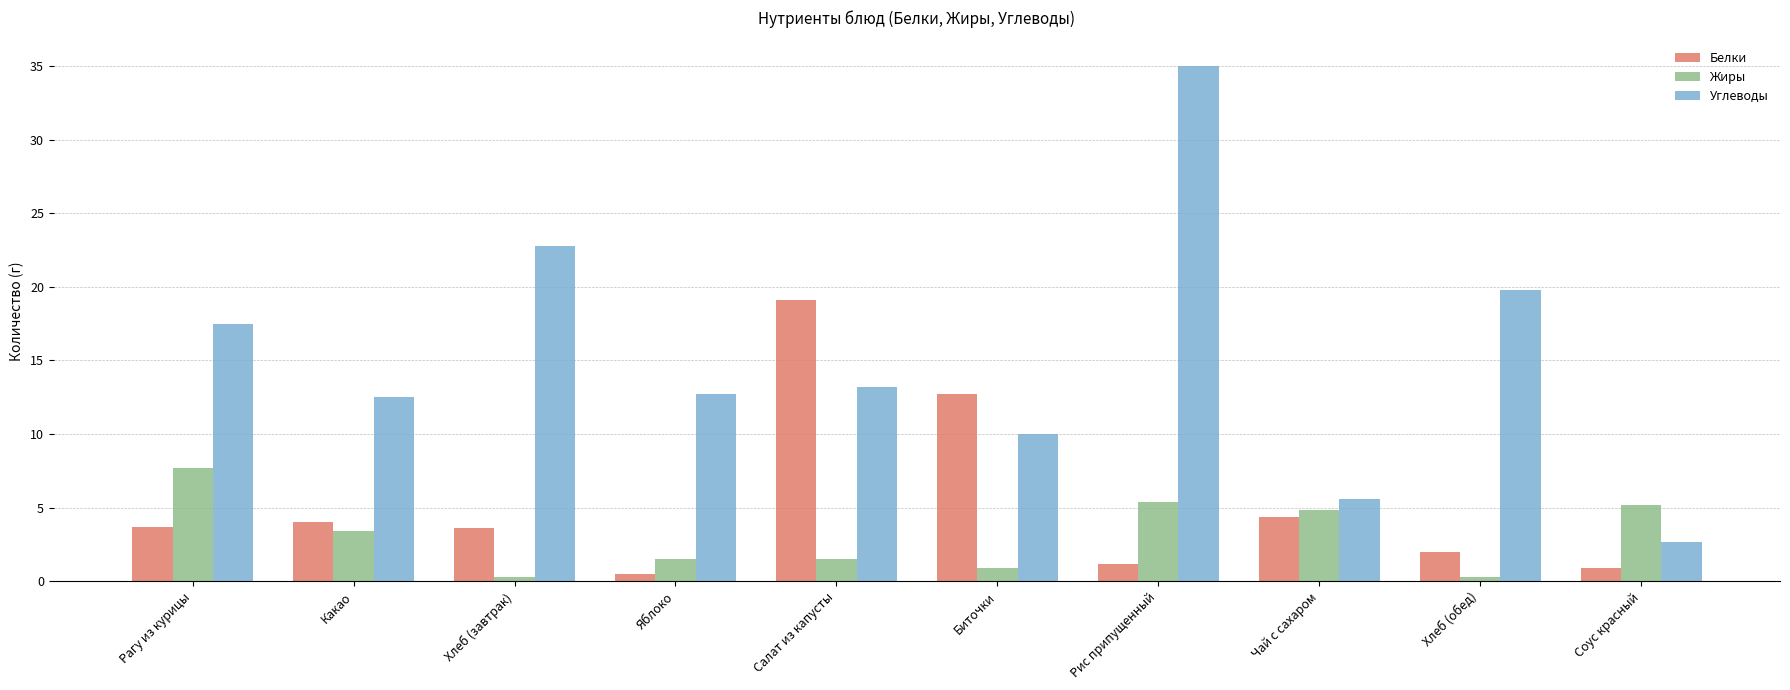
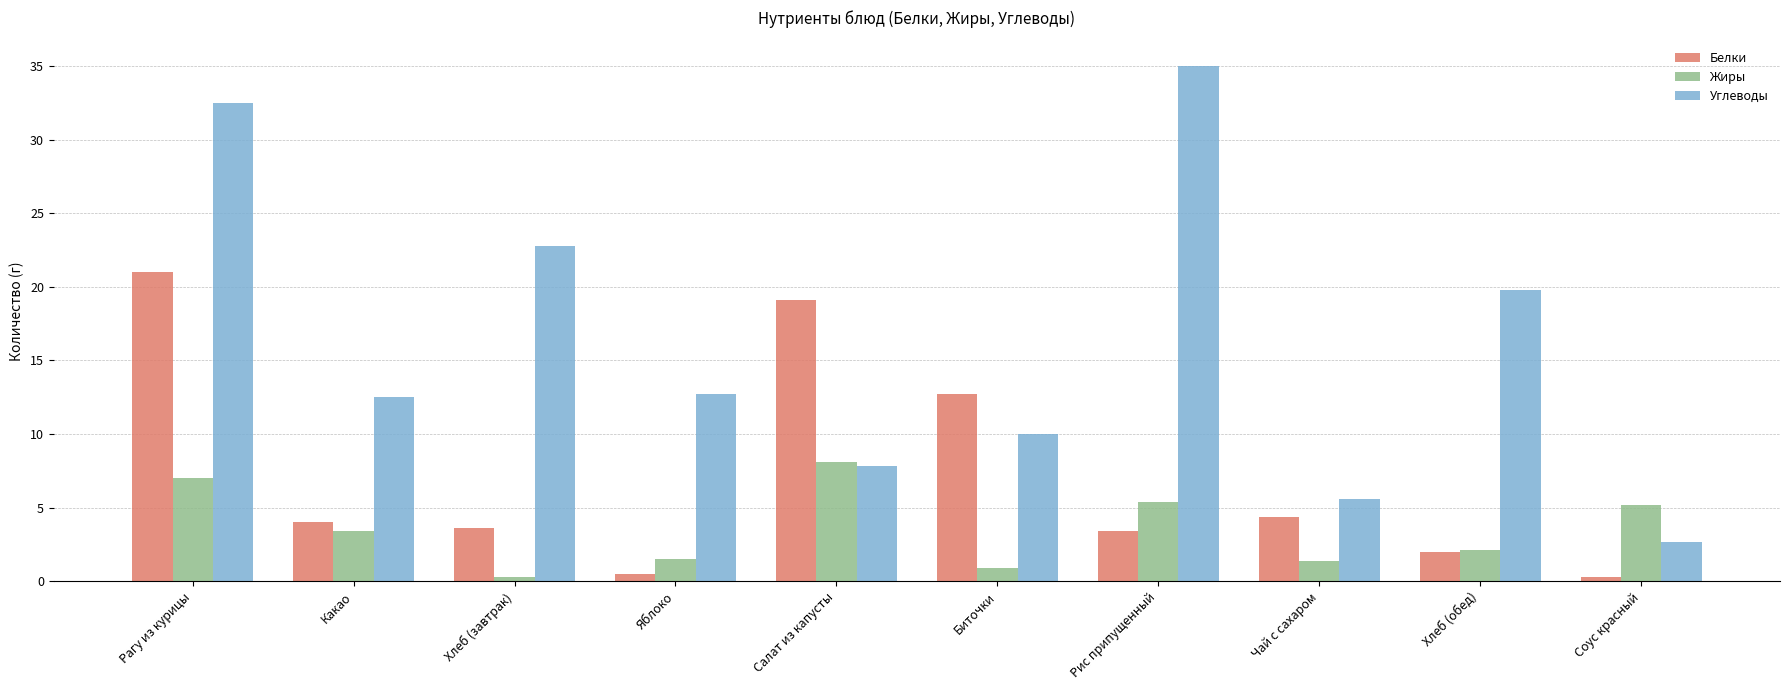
Белки, Рагу из курицы: 3.7 -> 21.0
Жиры, Рагу из курицы: 7.7 -> 7.0
Углеводы, Рагу из курицы: 17.5 -> 32.5
Жиры, Салат из капусты: 1.5 -> 8.1
Углеводы, Салат из капусты: 13.2 -> 7.8
Белки, Рис припущенный: 1.2 -> 3.4
Жиры, Чай с сахаром: 4.8 -> 1.4
Жиры, Хлеб (обед): 0.3 -> 2.1
Белки, Соус красный: 0.9 -> 0.3
